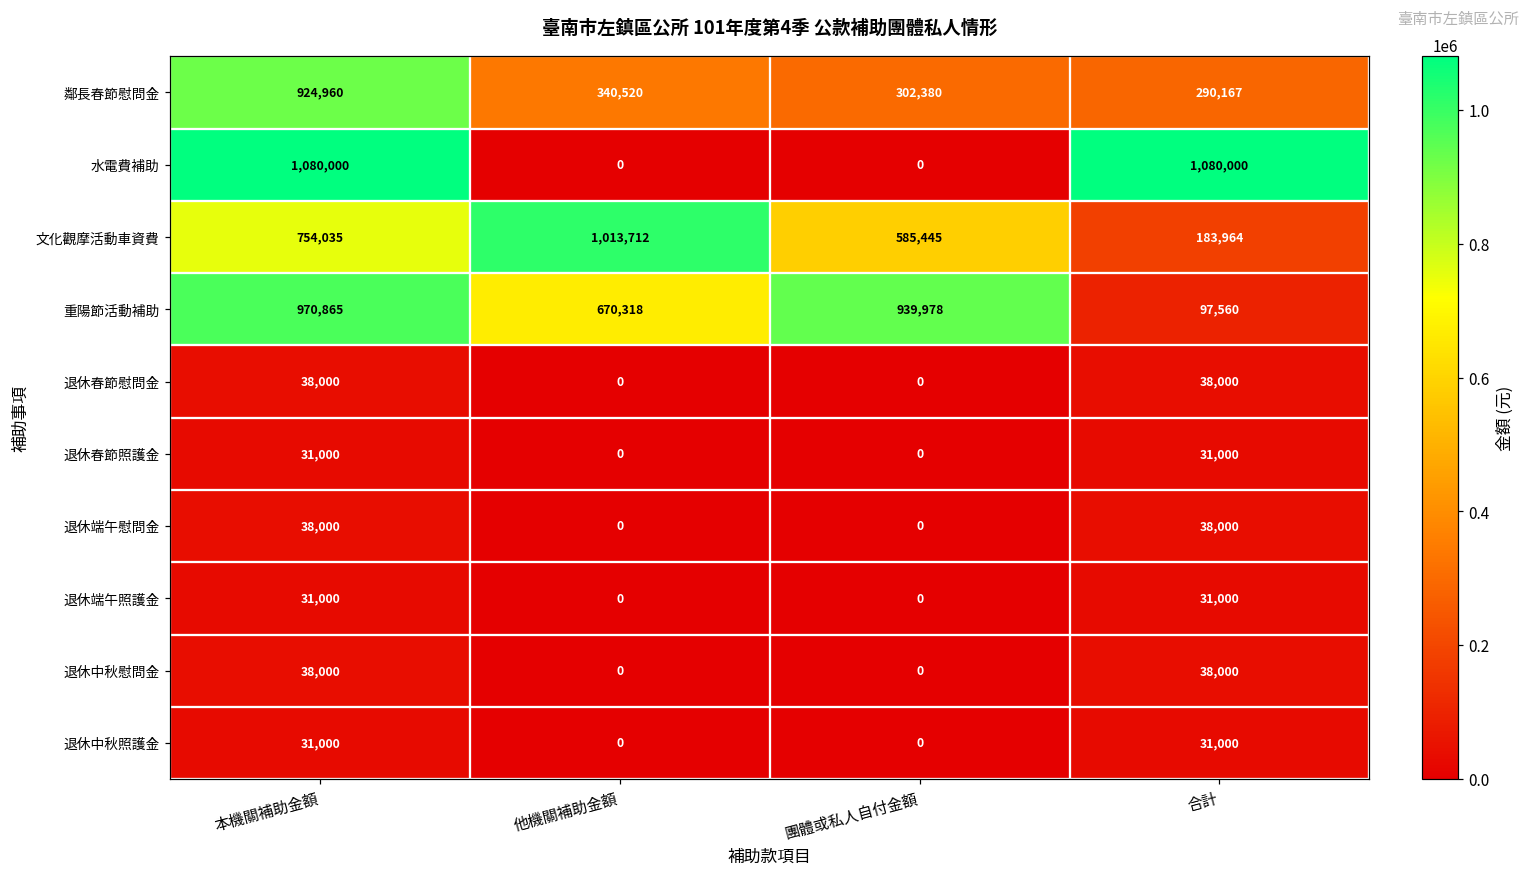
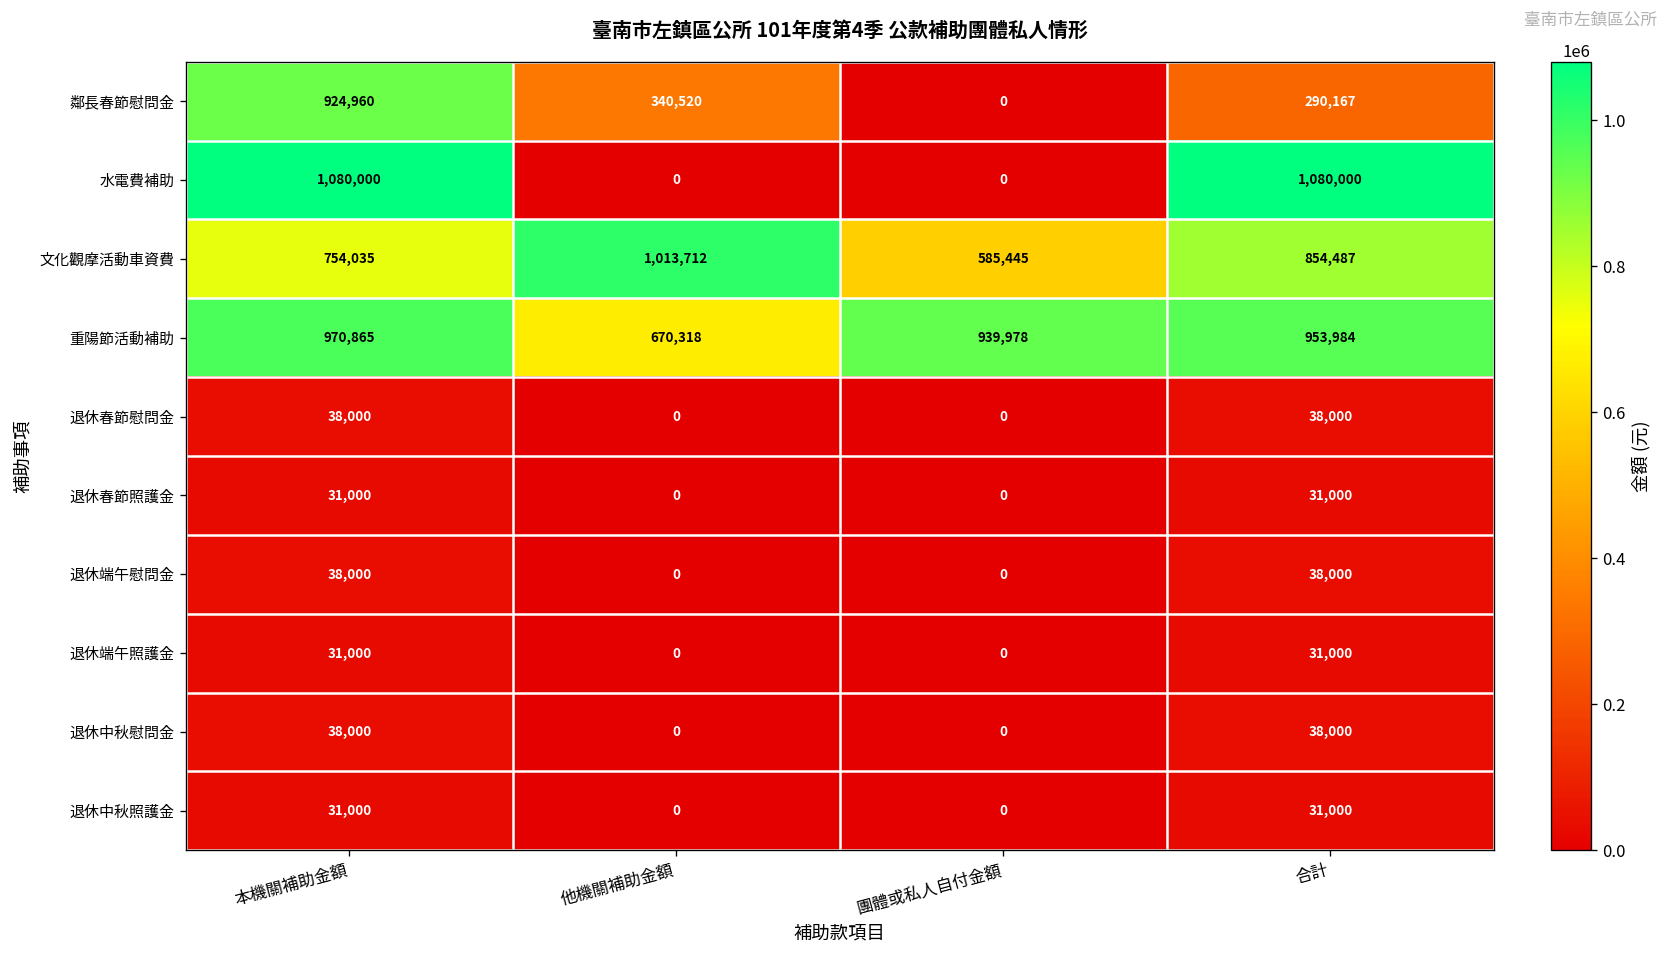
鄰長春節慰問金, 團體或私人自付金額: 302,380 -> 0
文化觀摩活動車資費, 合計: 183,964 -> 854,487
重陽節活動補助, 合計: 97,560 -> 953,984
